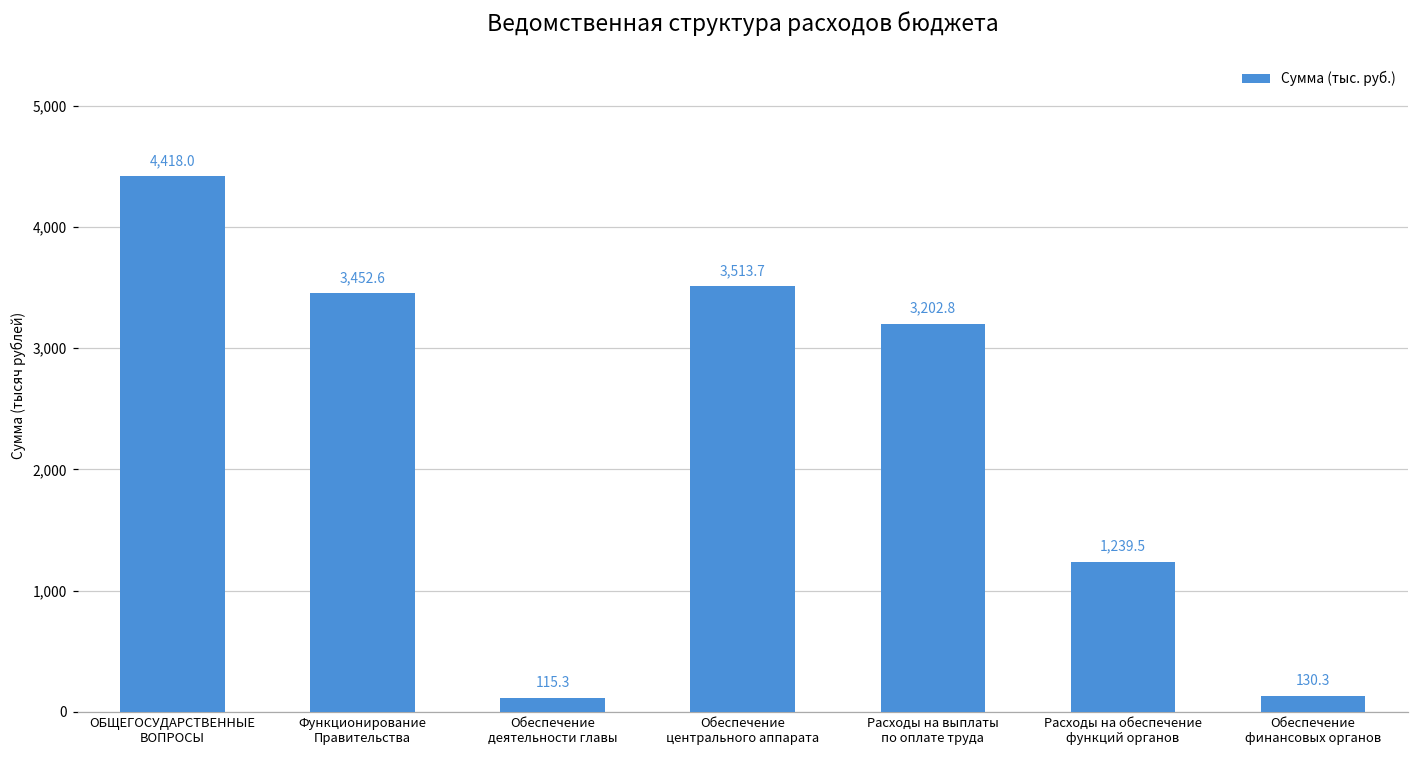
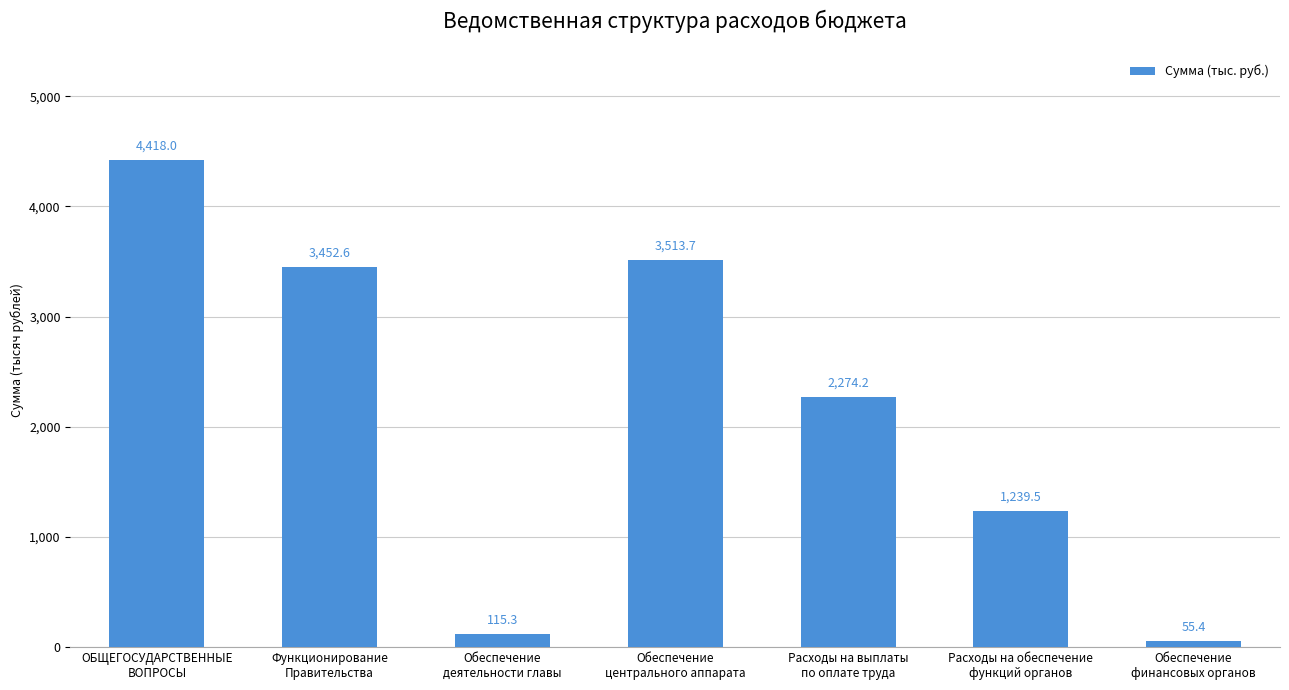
Расходы на выплаты по оплате труда: 3,202.8 -> 2,274.2
Обеспечение финансовых органов: 130.3 -> 55.4
